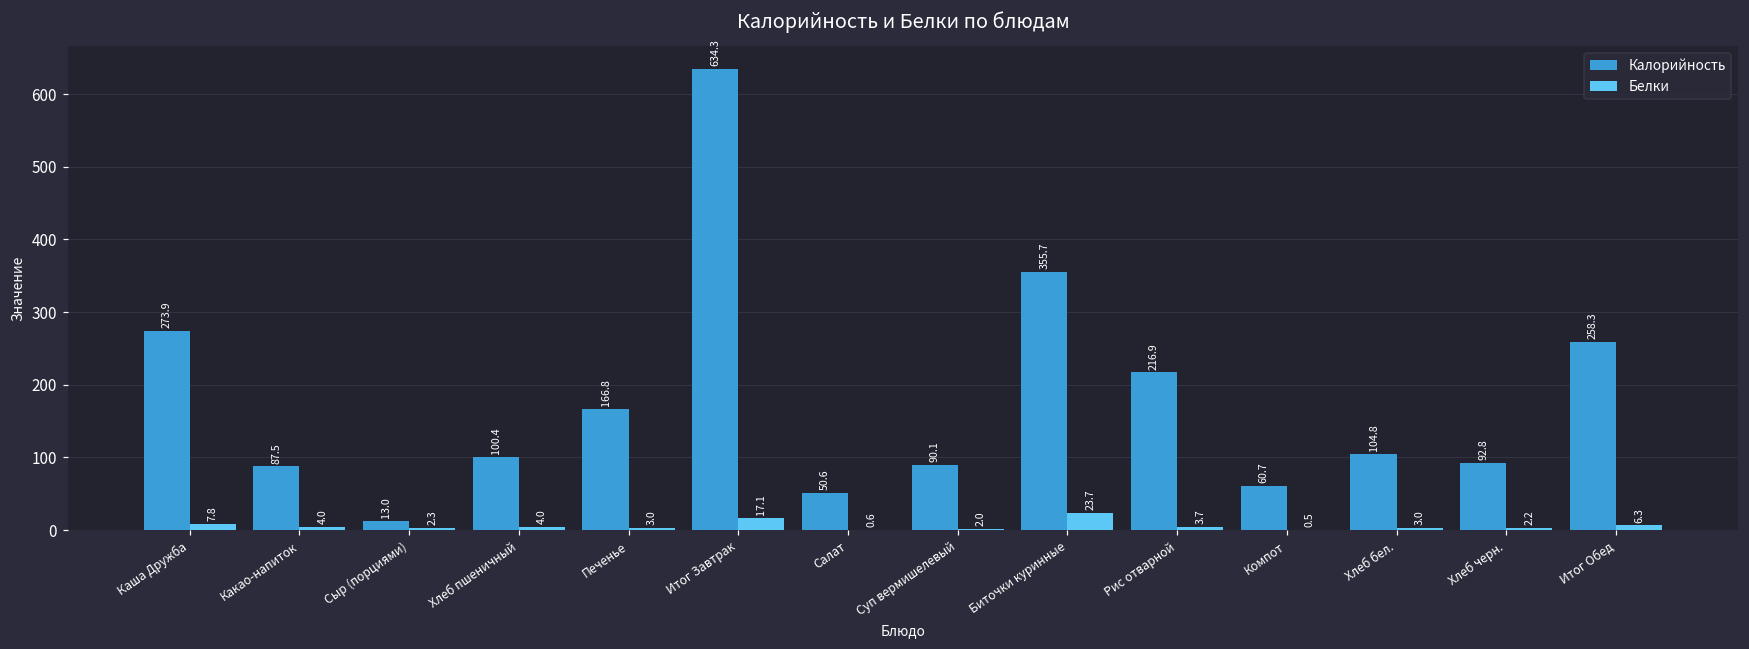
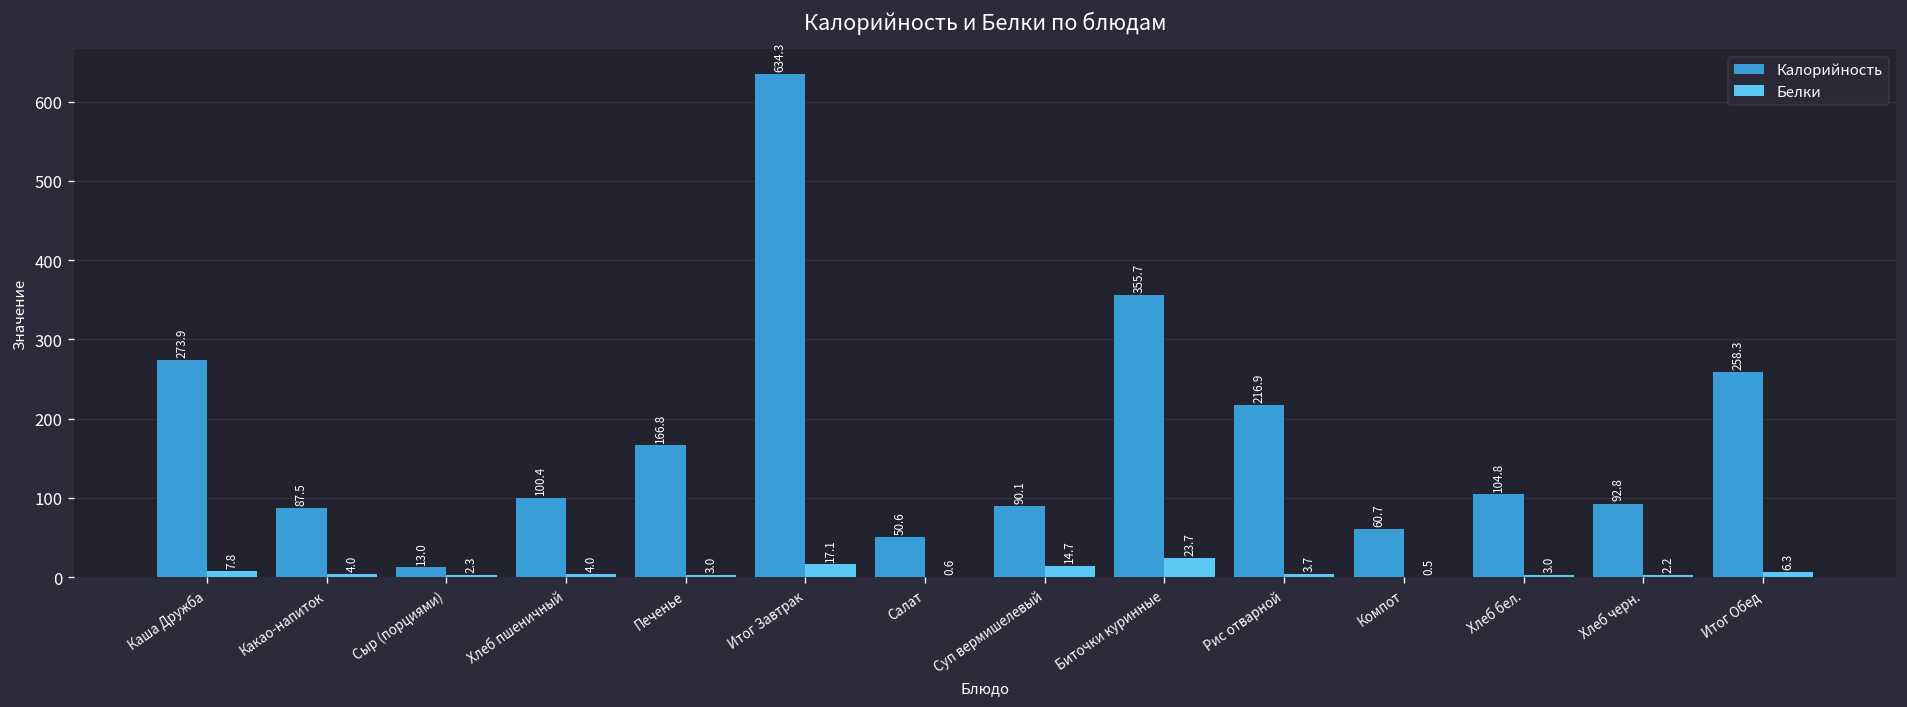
Белки, Суп вермишелевый: 2.0 -> 14.7
